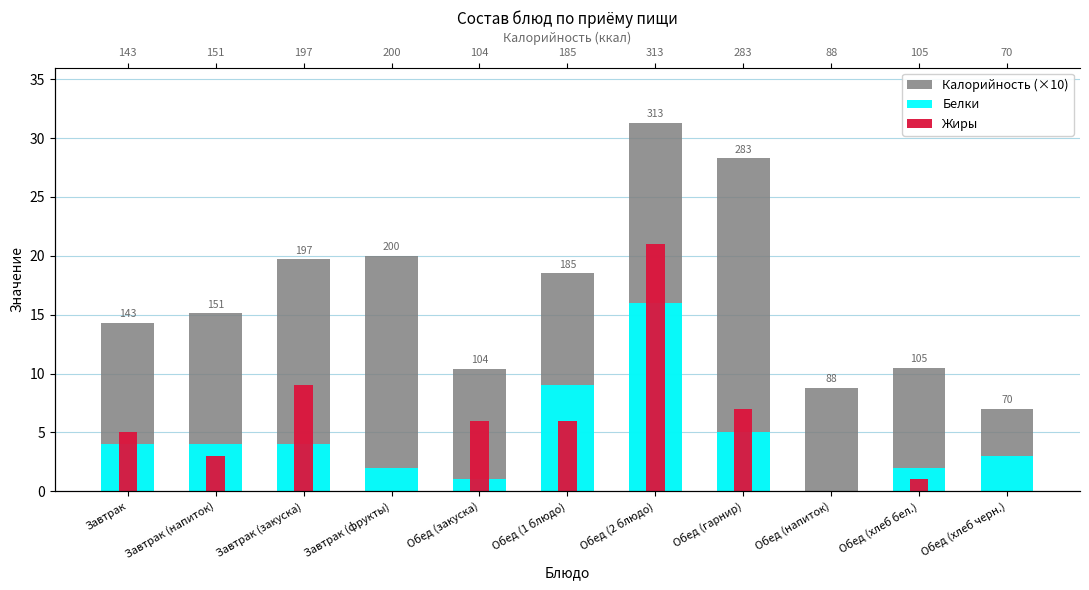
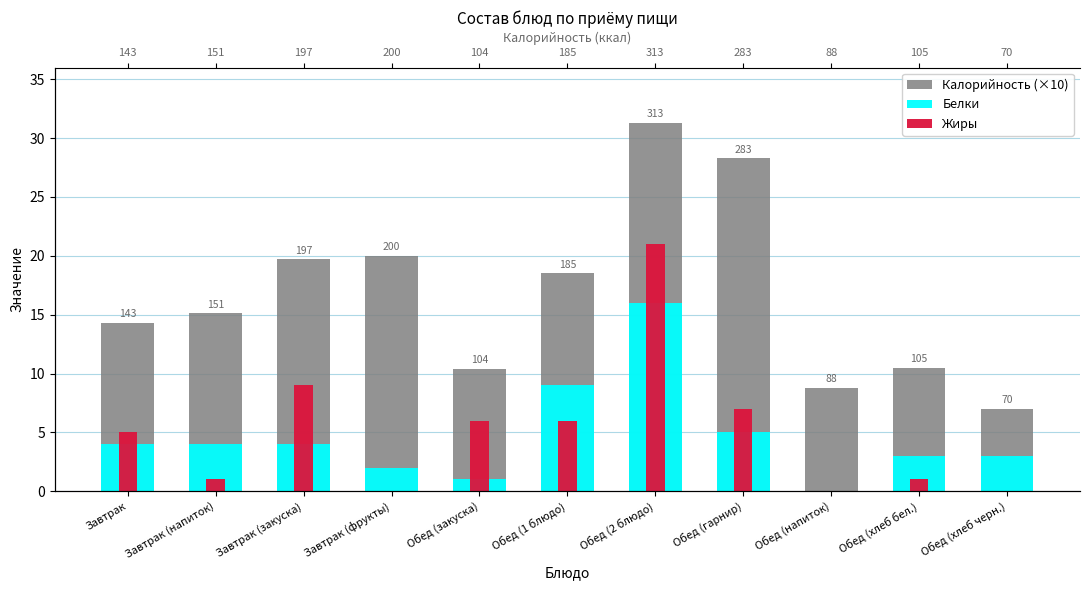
Жиры, Завтрак (напиток): 3 -> 1
Белки, Обед (хлеб бел.): 2 -> 3
